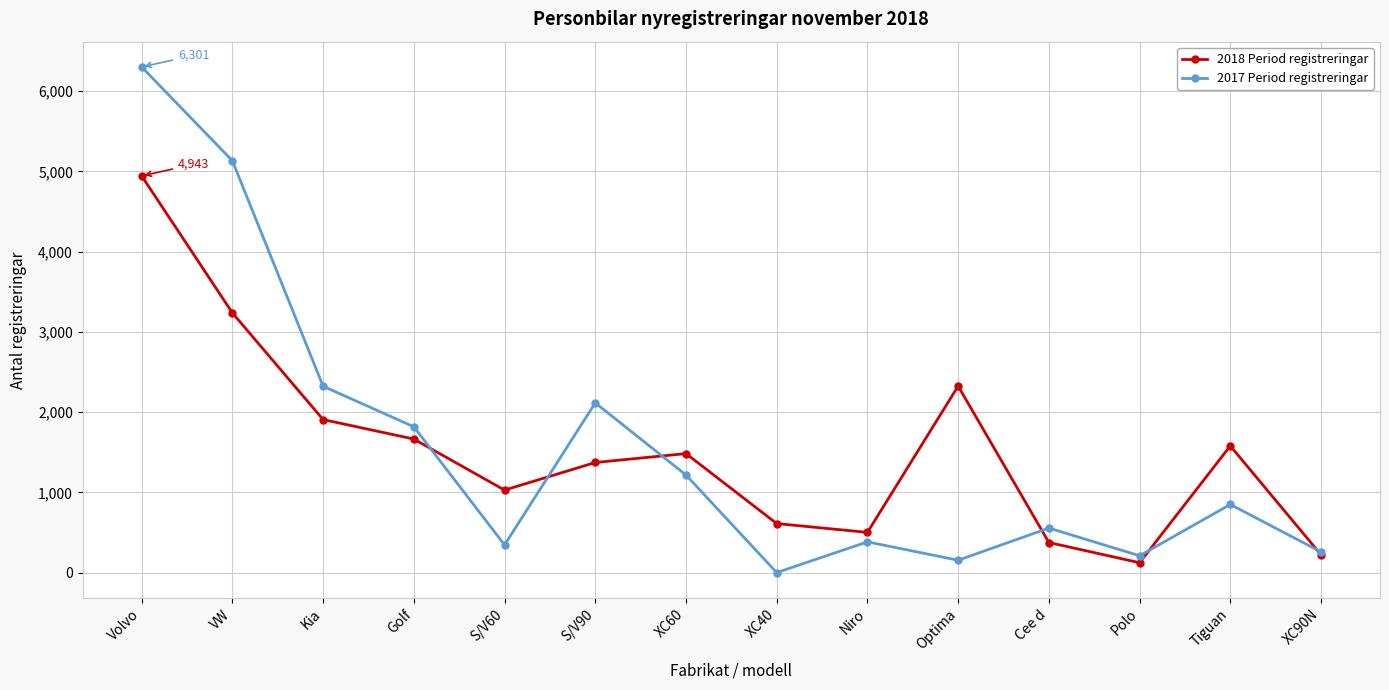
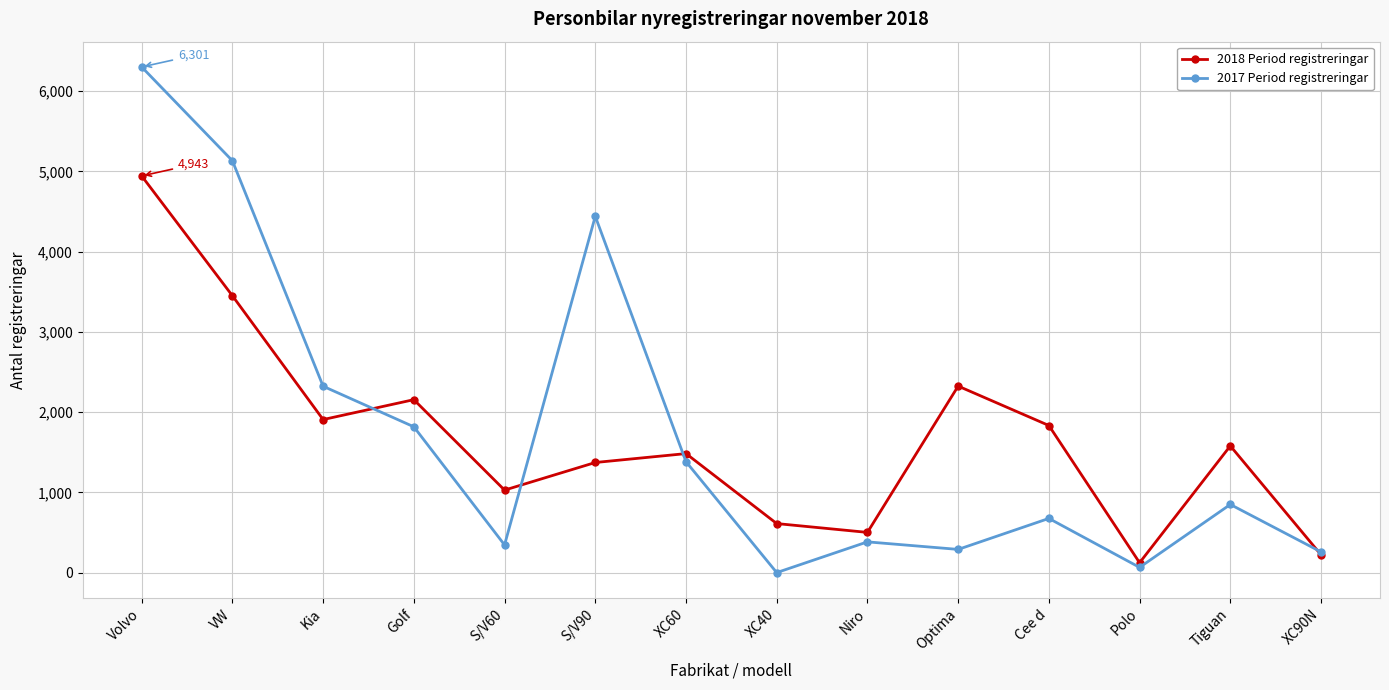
2018 Period registreringar, VW: 3,200 -> 3,500
2018 Period registreringar, Golf: 1,700 -> 2,200
2017 Period registreringar, S/V90: 2,100 -> 4,400
2017 Period registreringar, XC60: 1,200 -> 1,400
2017 Period registreringar, Optima: 200 -> 300
2018 Period registreringar, Cee d: 400 -> 1,800
2017 Period registreringar, Cee d: 600 -> 700
2017 Period registreringar, Polo: 200 -> 100
